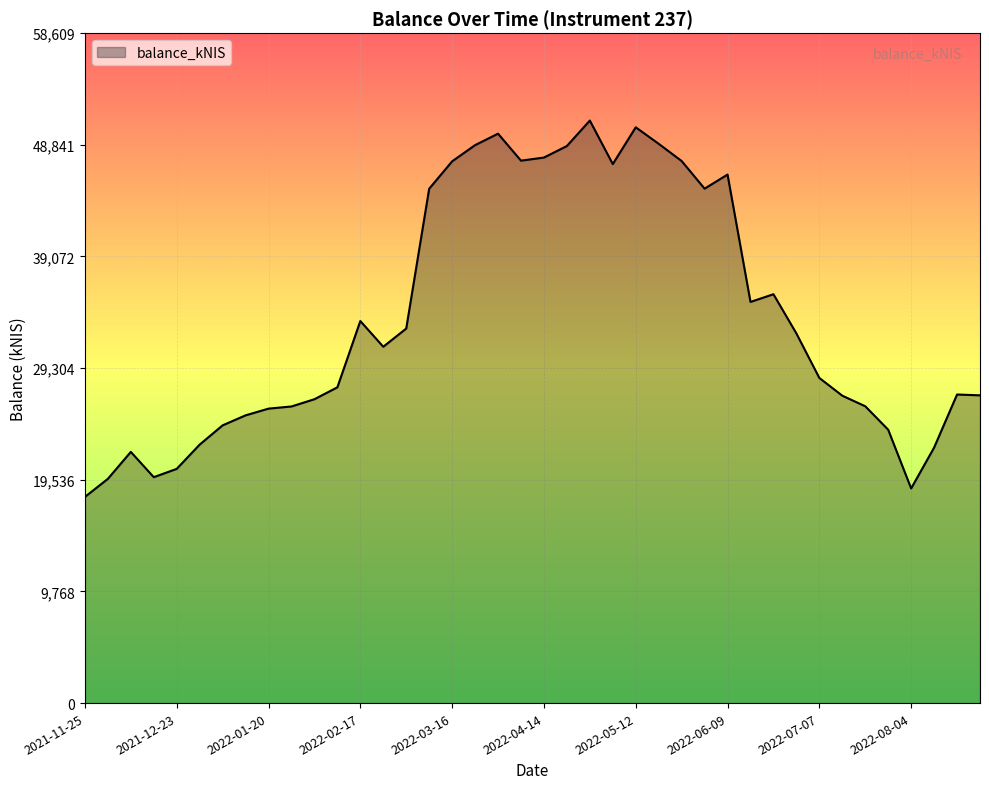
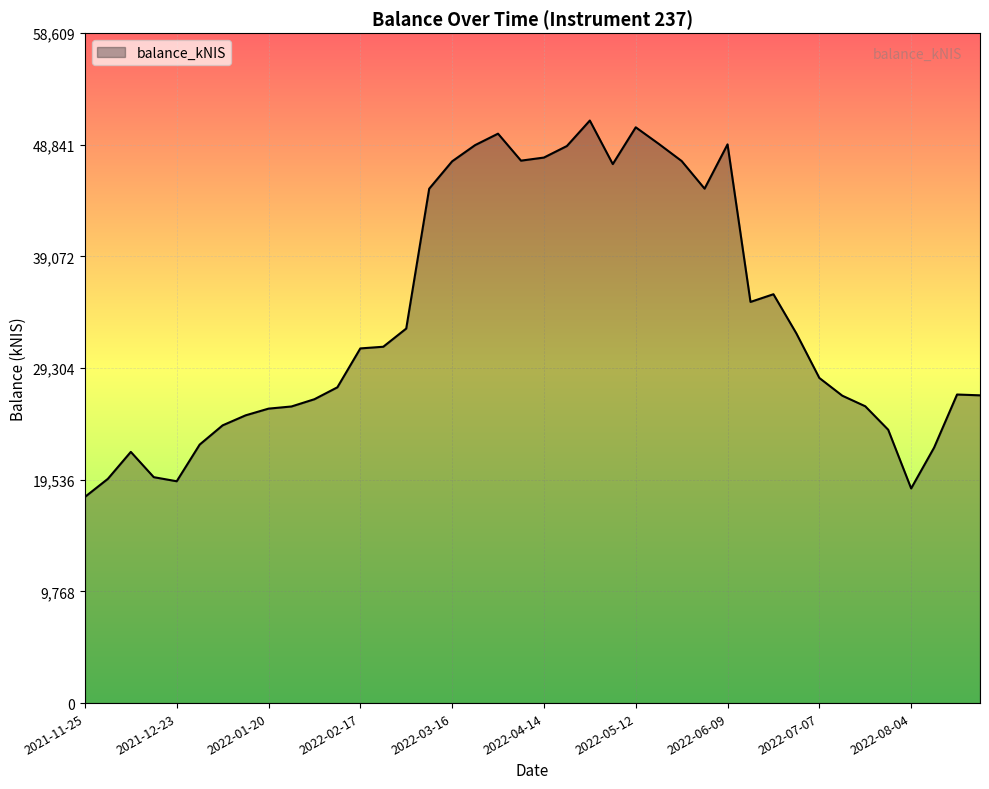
2021-12-23: 20,500 -> 19,400
2022-02-17: 33,400 -> 31,000
2022-06-09: 46,200 -> 48,900
